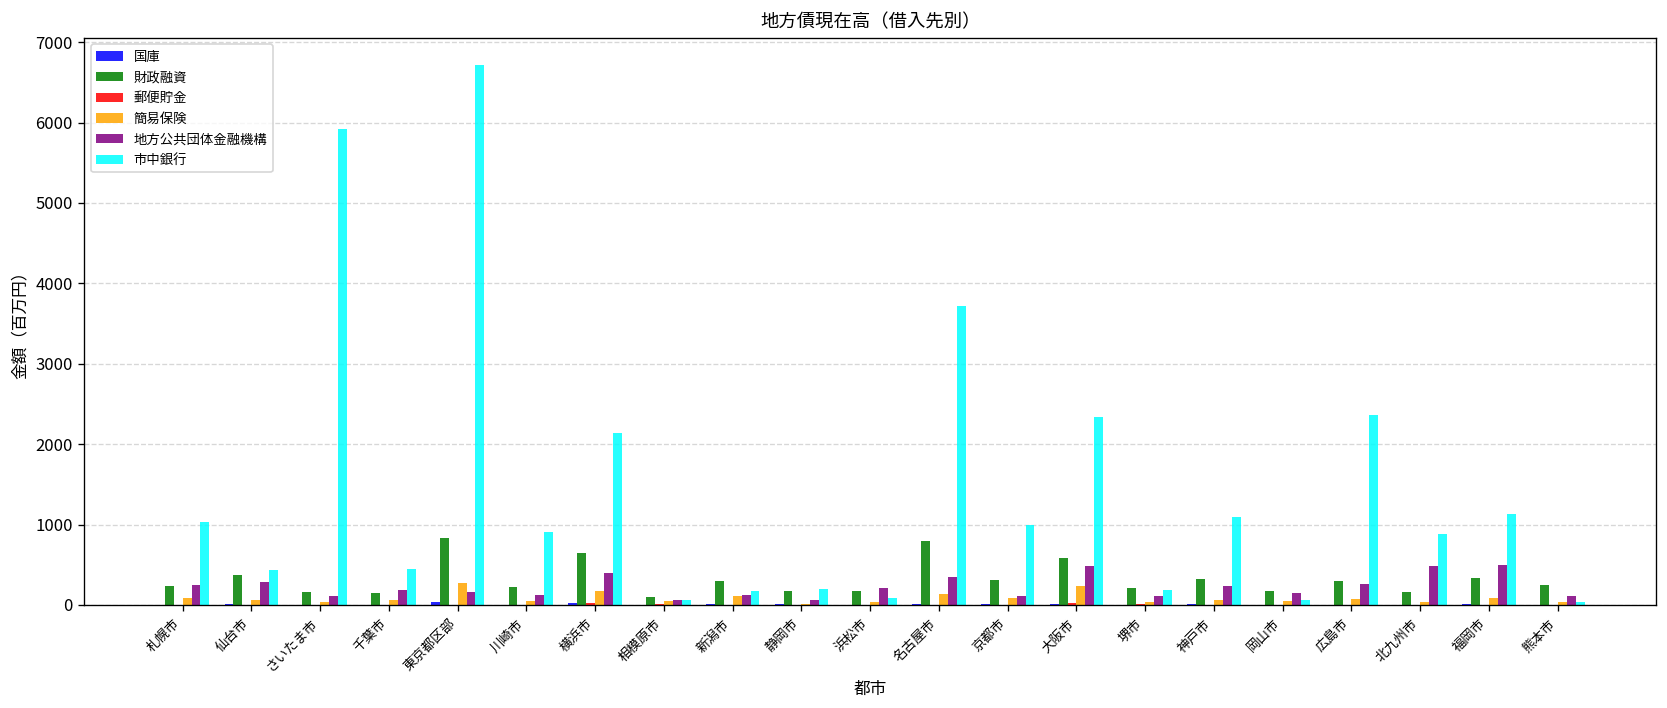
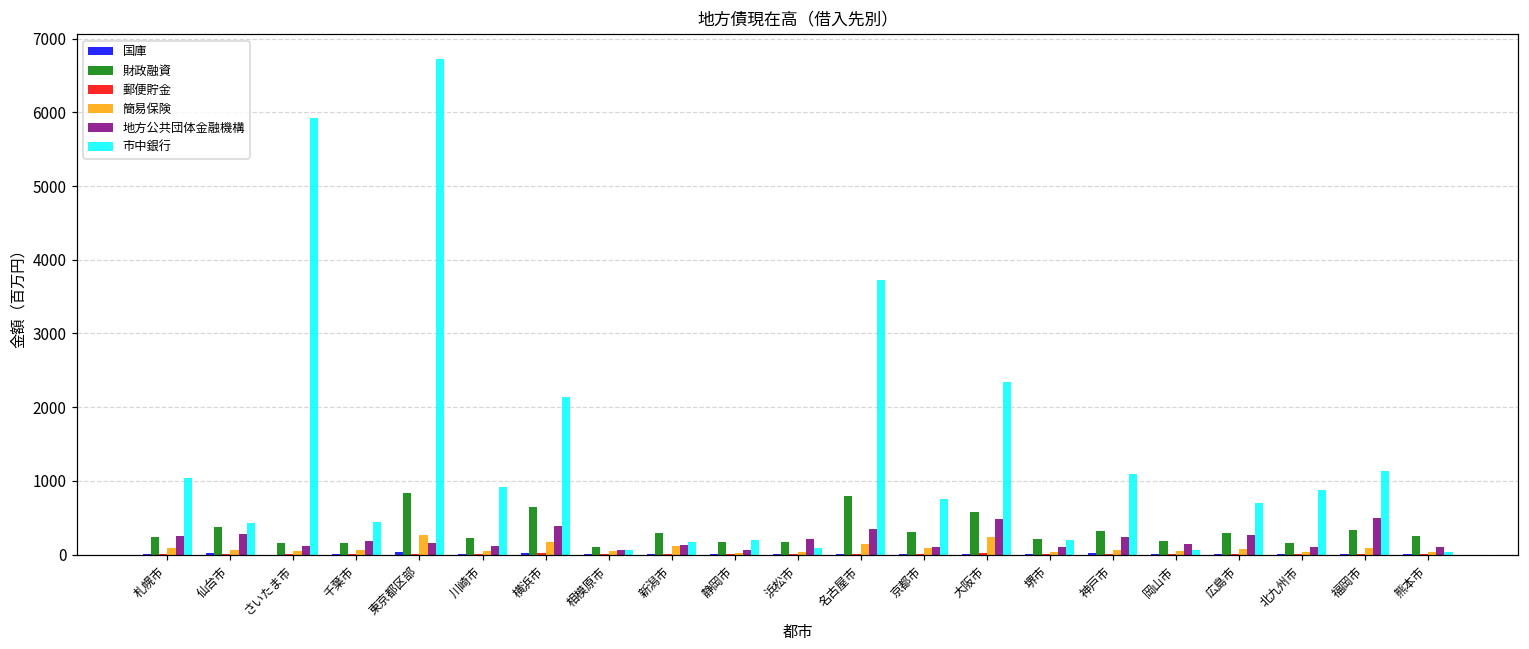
市中銀行, 京都市: 1000 -> 700
市中銀行, 広島市: 2400 -> 700
地方公共団体金融機構, 北九州市: 500 -> 100
